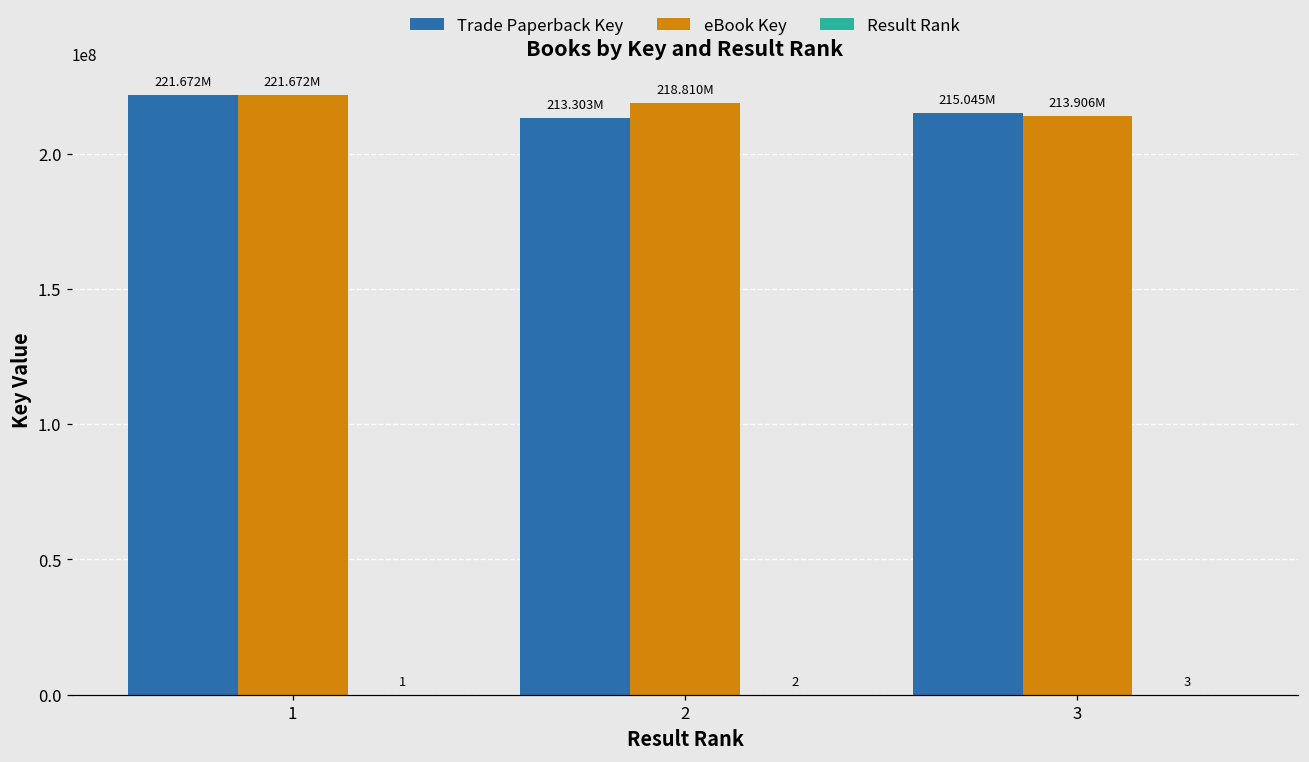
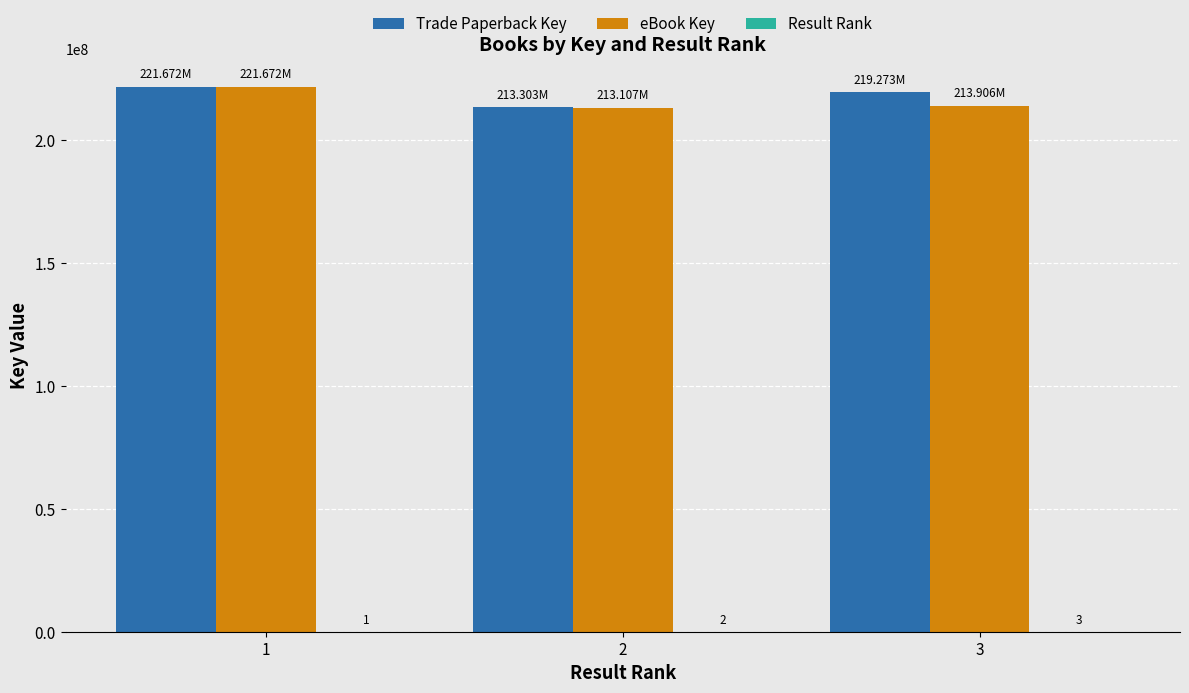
eBook Key, 2: 218.810M -> 213.107M
Trade Paperback Key, 3: 215.045M -> 219.273M
